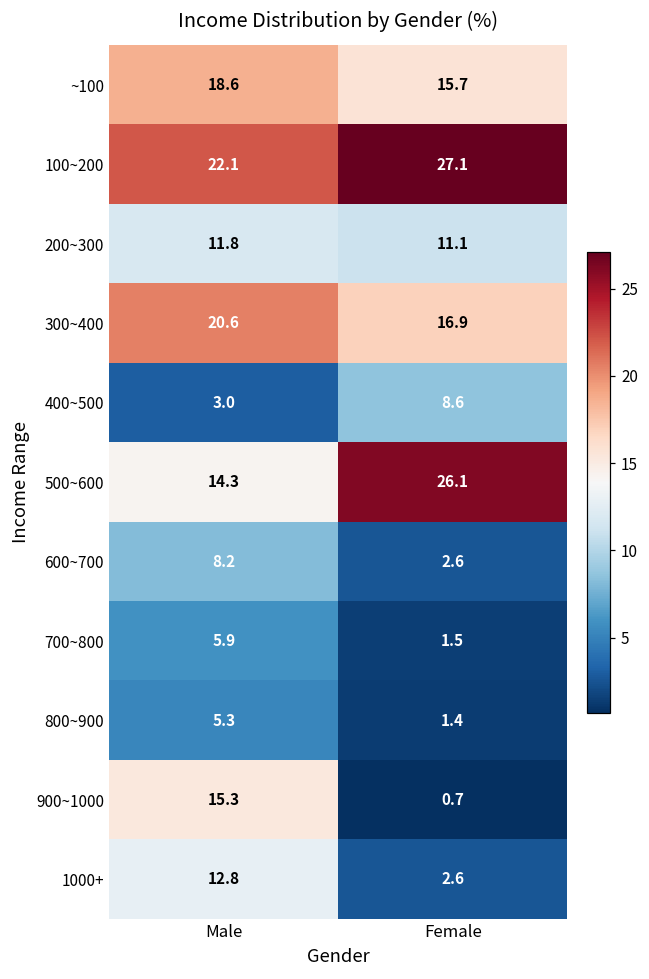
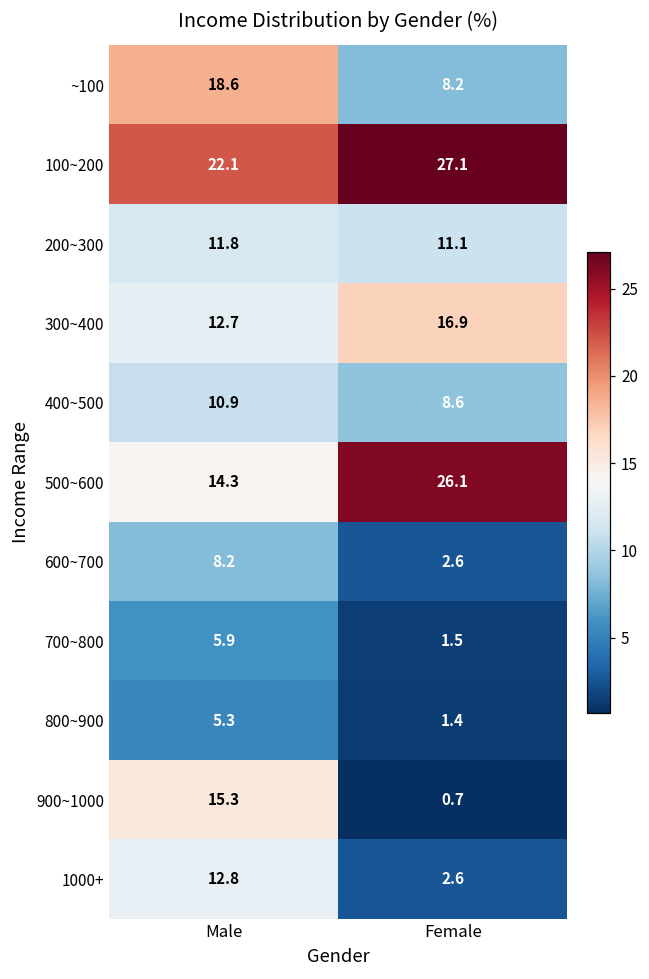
~100, Female: 15.7 -> 8.2
300~400, Male: 20.6 -> 12.7
400~500, Male: 3.0 -> 10.9
